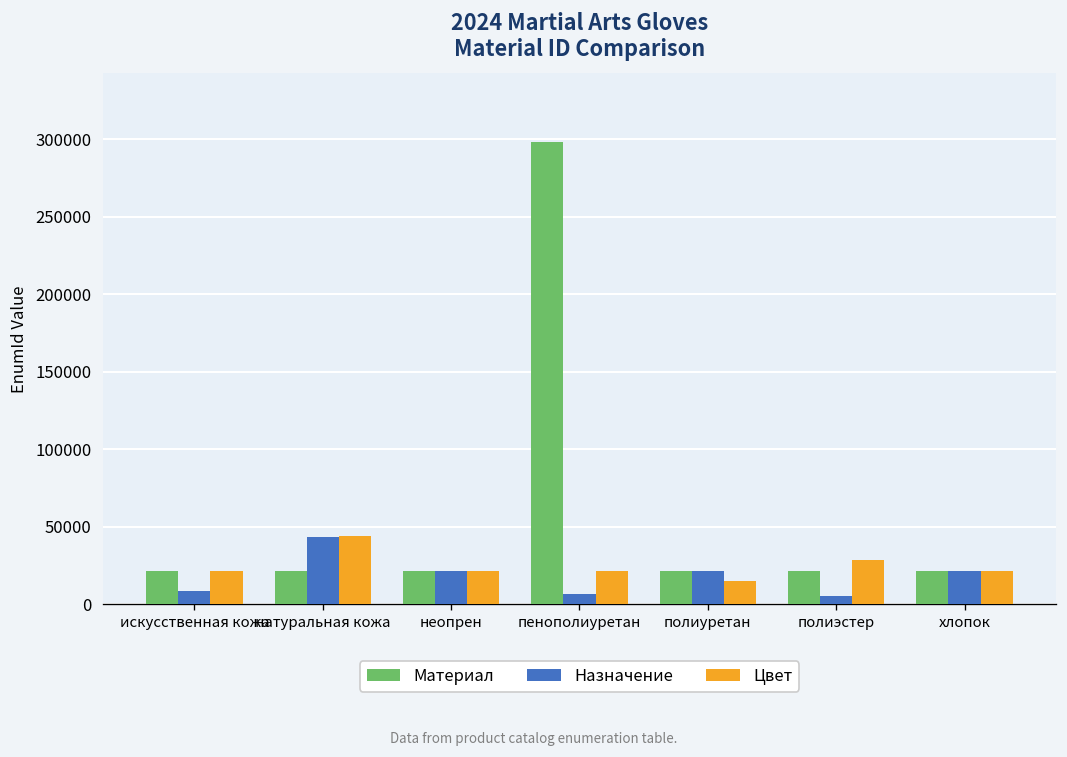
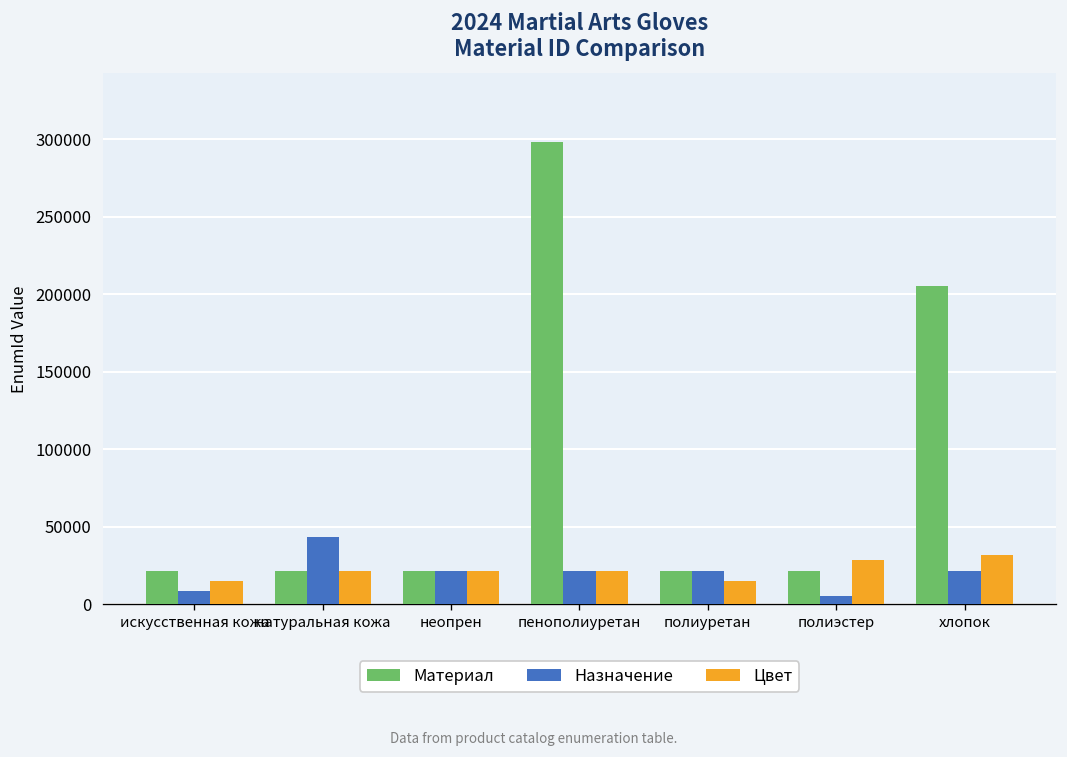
Цвет, искусственная кожа: 22000 -> 15000
Цвет, натуральная кожа: 44000 -> 22000
Назначение, пенополиуретан: 7000 -> 22000
Материал, хлопок: 22000 -> 205000
Цвет, хлопок: 22000 -> 32000
